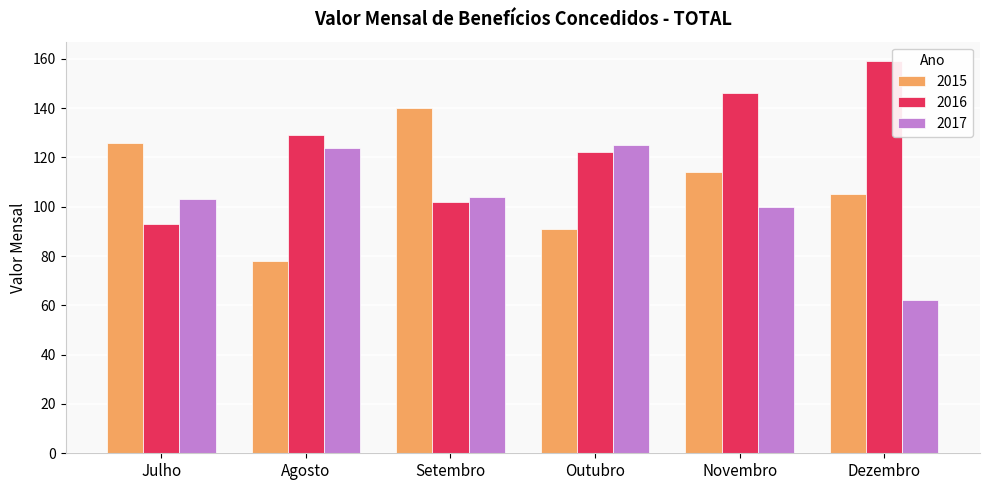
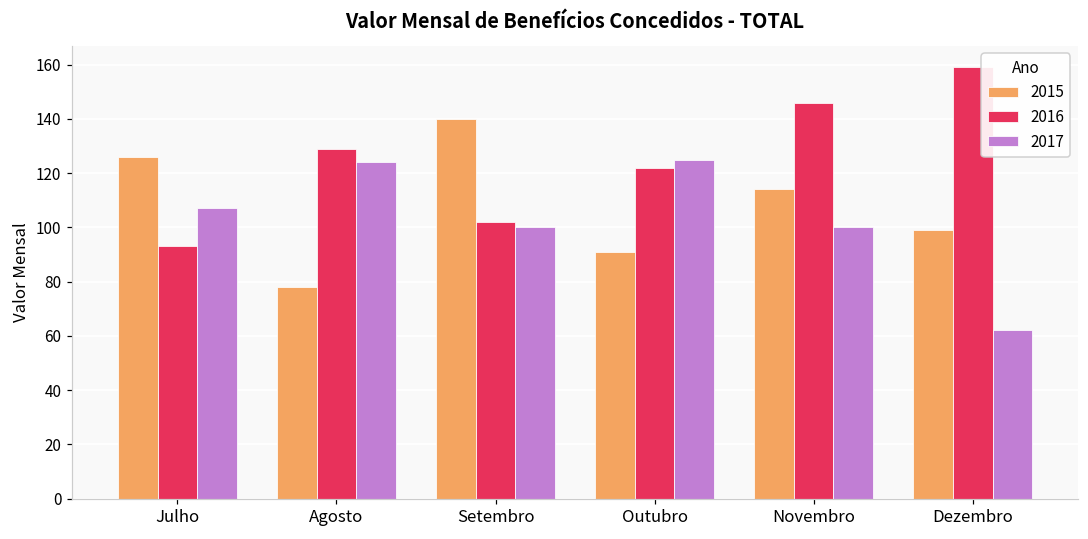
2017, Julho: 103 -> 107
2017, Setembro: 104 -> 100
2015, Dezembro: 105 -> 99
